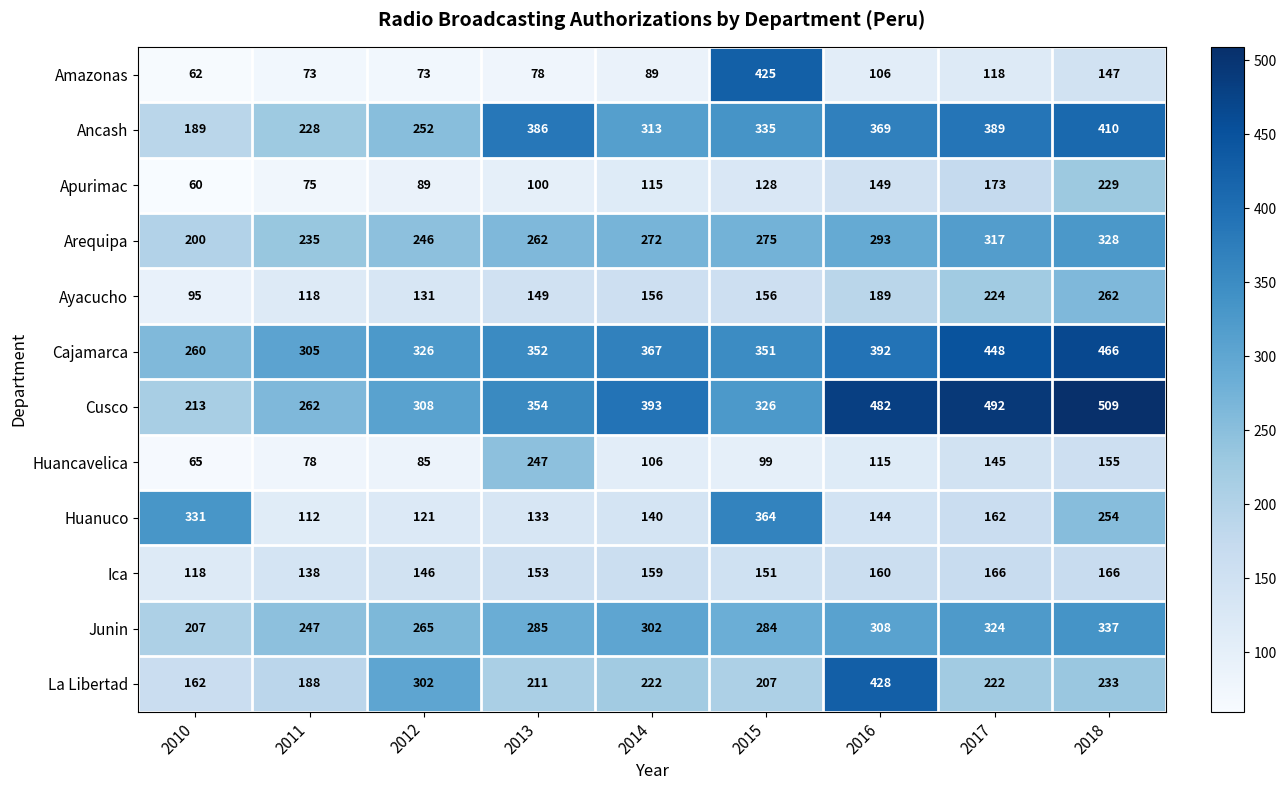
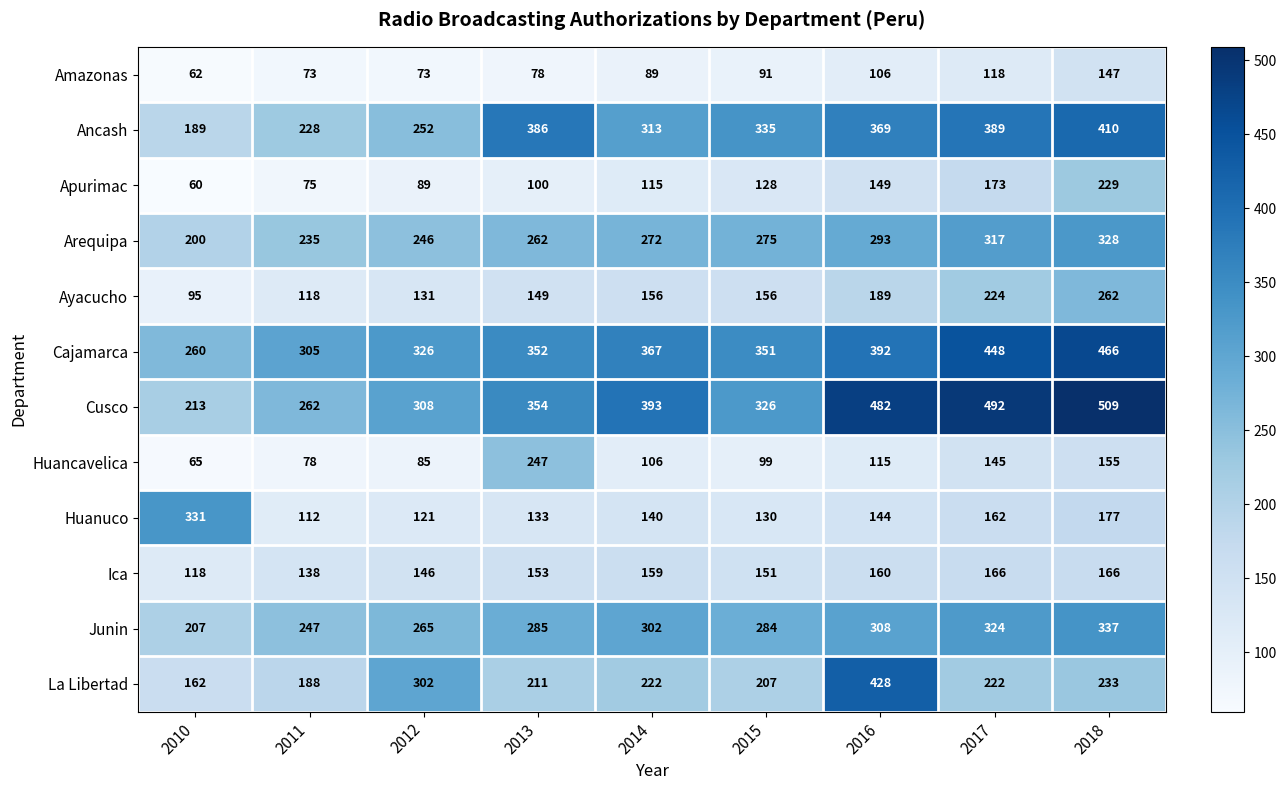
Amazonas, 2015: 425 -> 91
Huanuco, 2015: 364 -> 130
Huanuco, 2018: 254 -> 177
